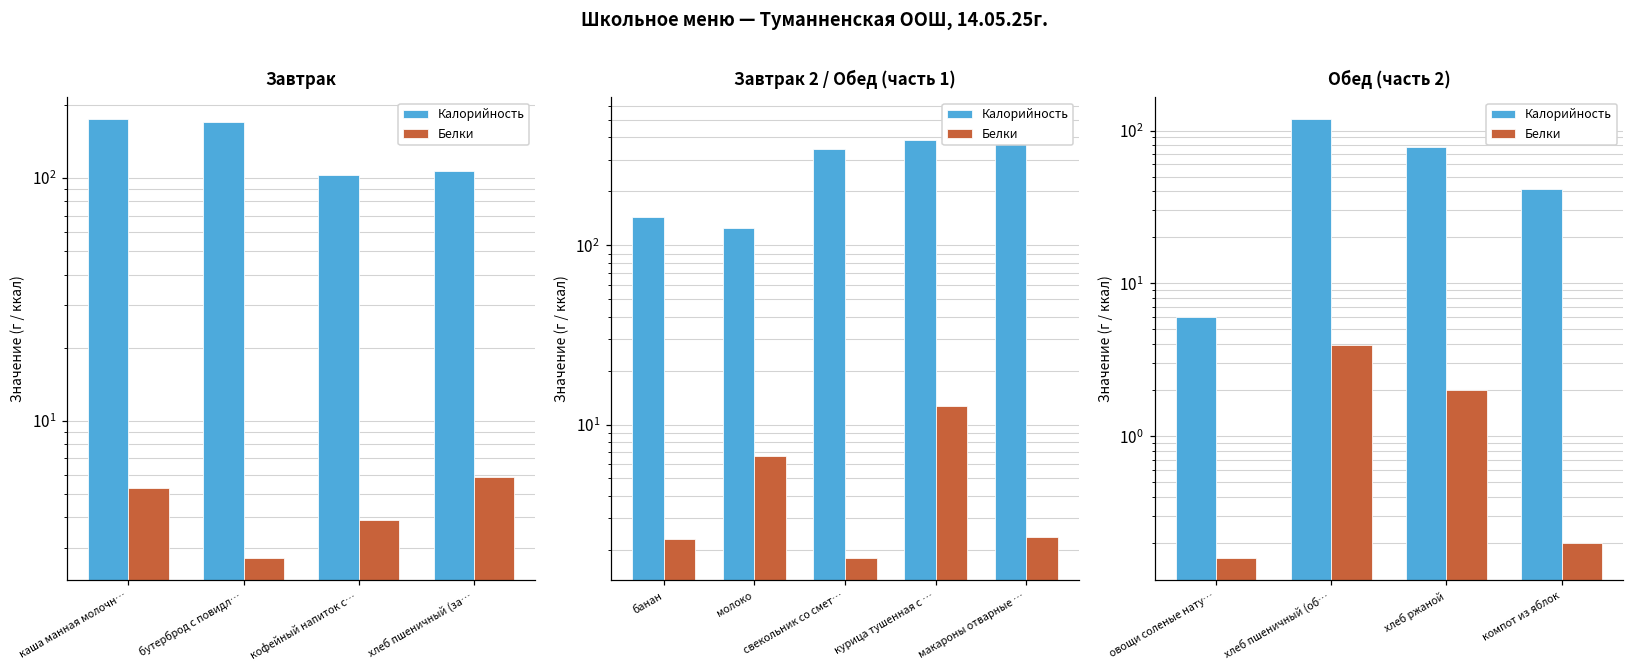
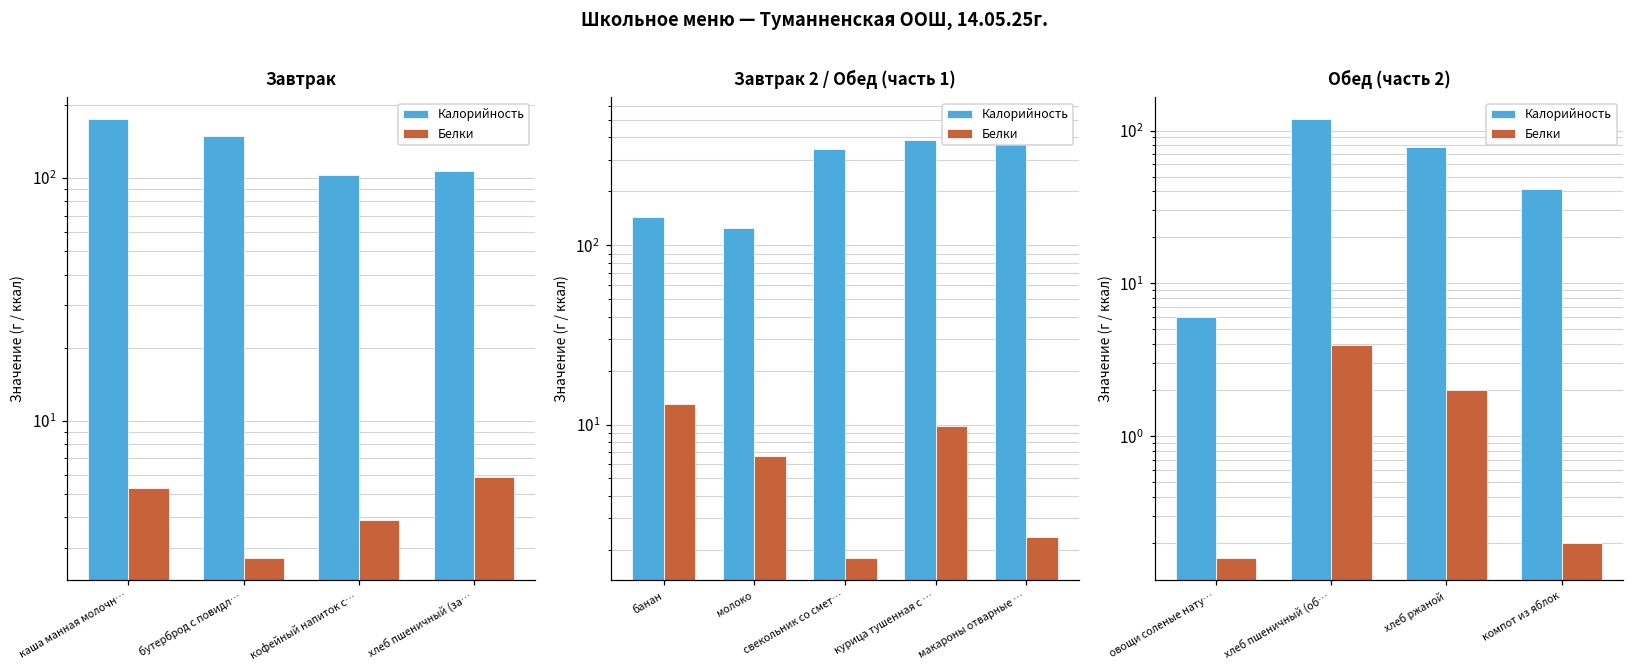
Завтрак, Калорийность, бутерброд с повидл…: 170 -> 150
Завтрак 2 / Обед (часть 1), Белки, банан: 2.3 -> 13
Завтрак 2 / Обед (часть 1), Белки, курица тушенная с …: 13 -> 10
